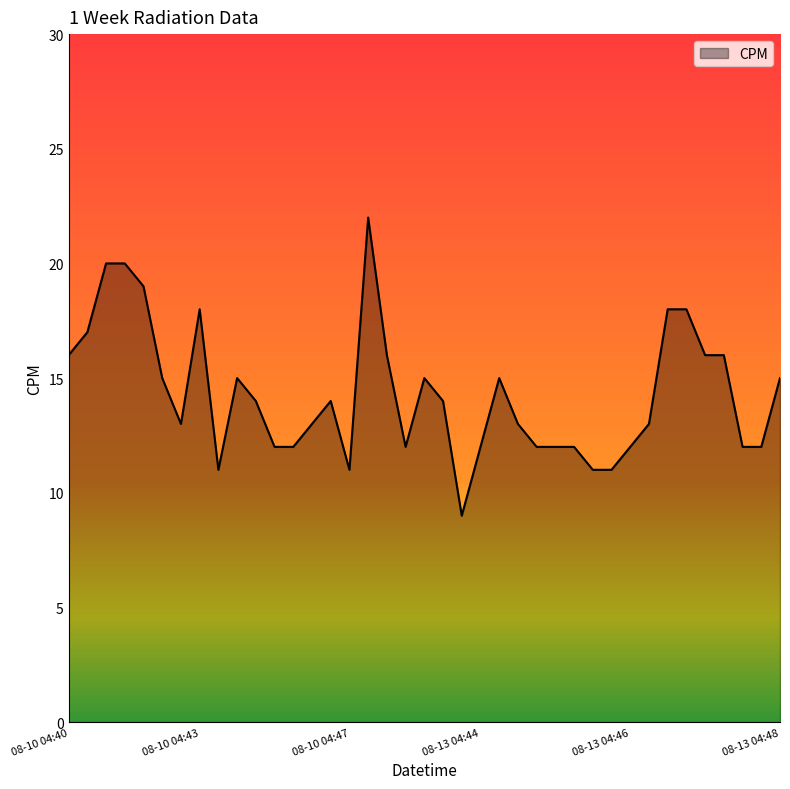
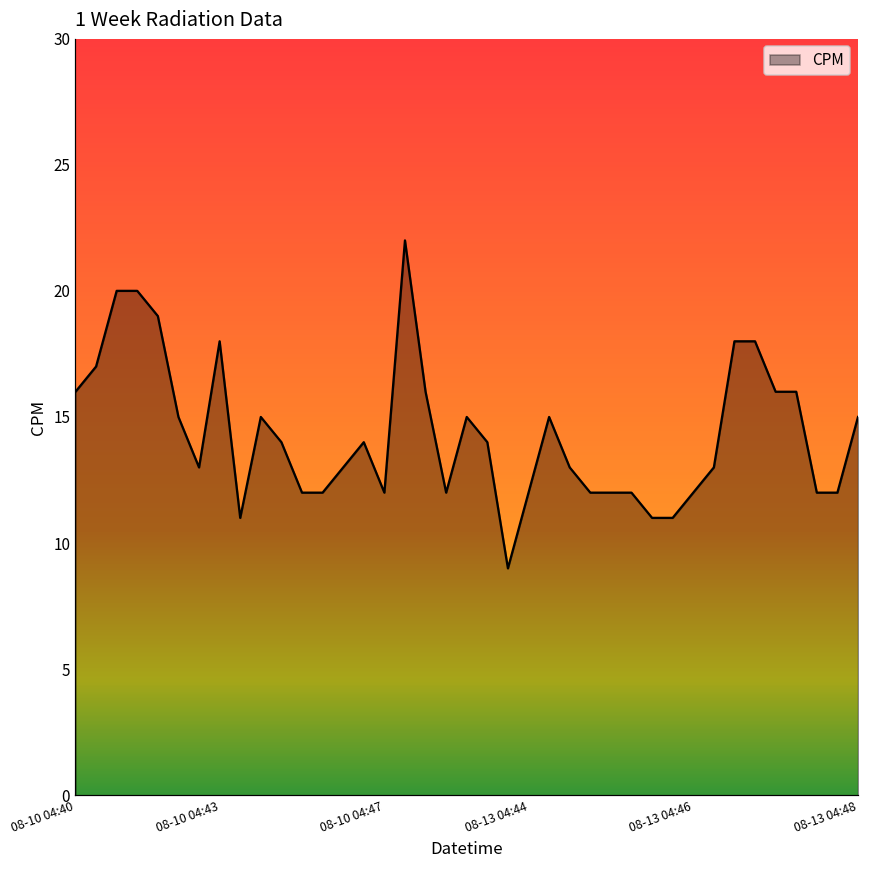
08-10 04:47: 11 -> 12
